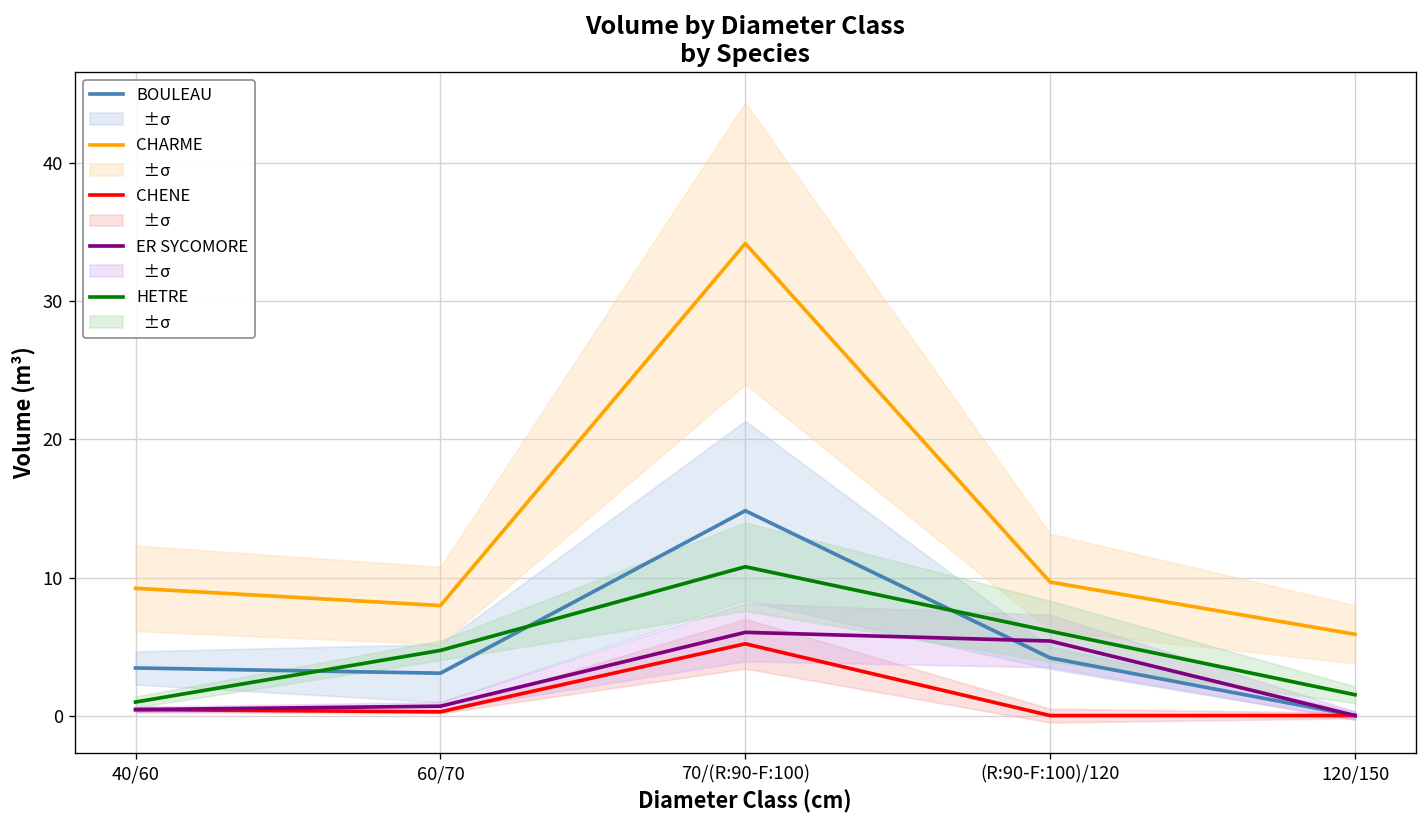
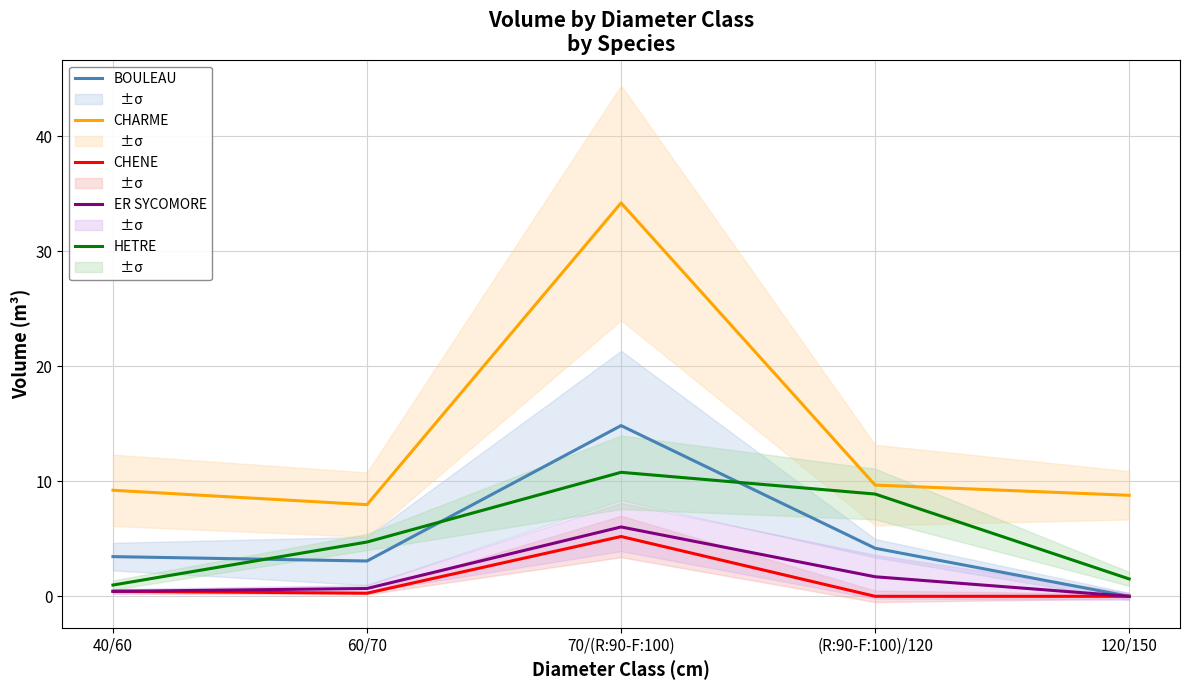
ER SYCOMORE, (R:90-F:100)/120: 5.4 -> 1.7
HETRE, (R:90-F:100)/120: 6.1 -> 8.9
CHARME, 120/150: 5.9 -> 8.8
